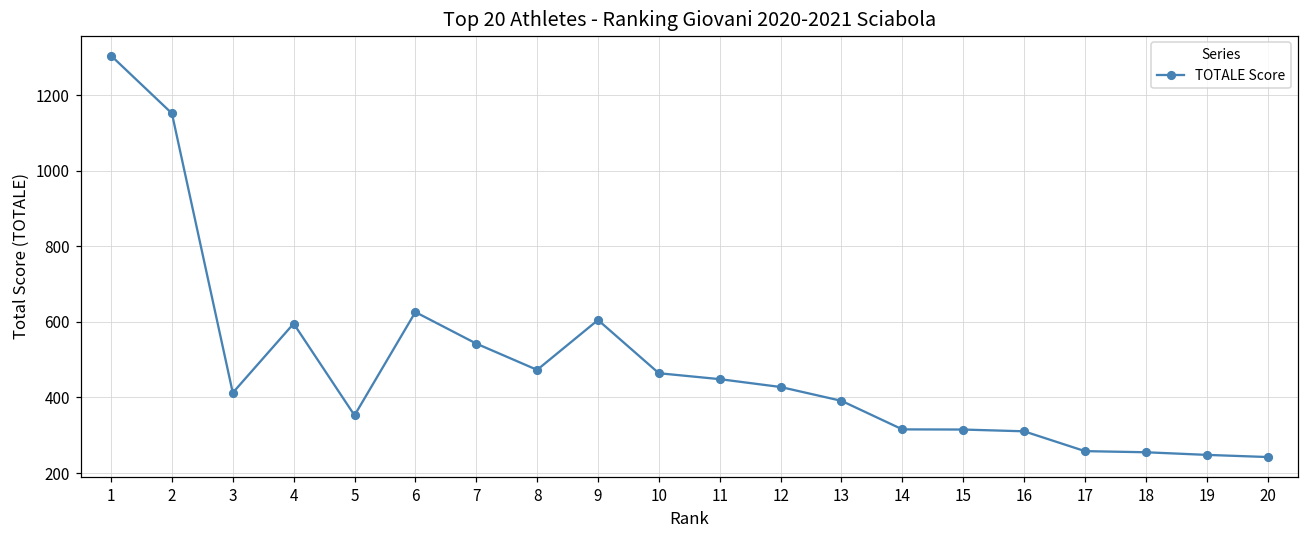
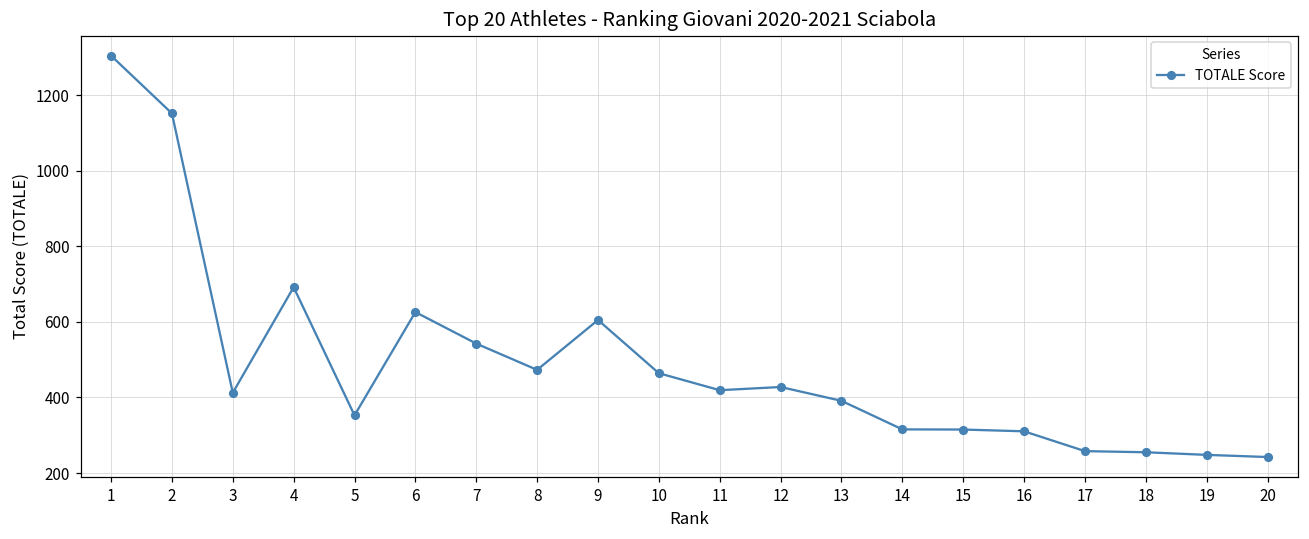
4: 600 -> 690
11: 450 -> 420
